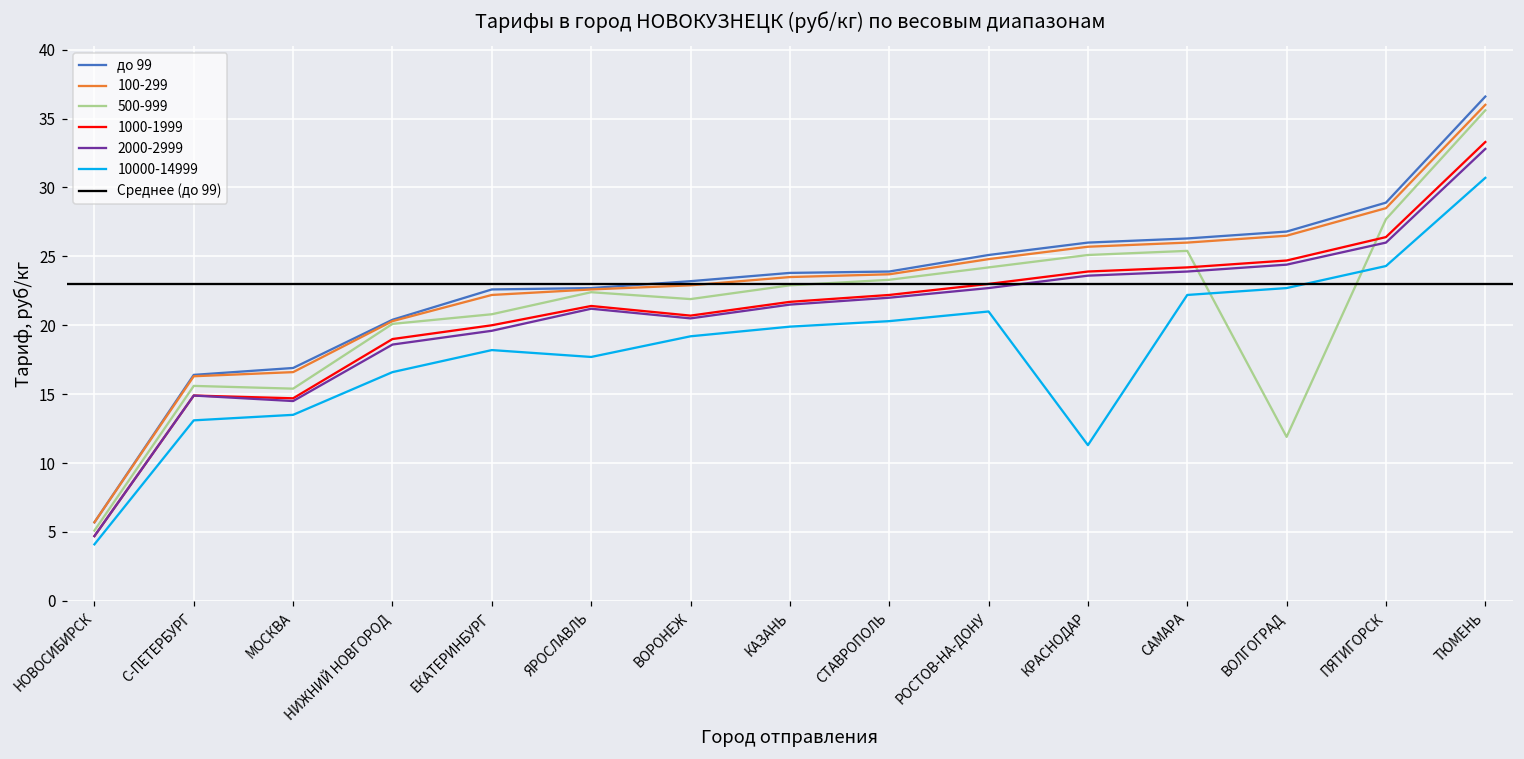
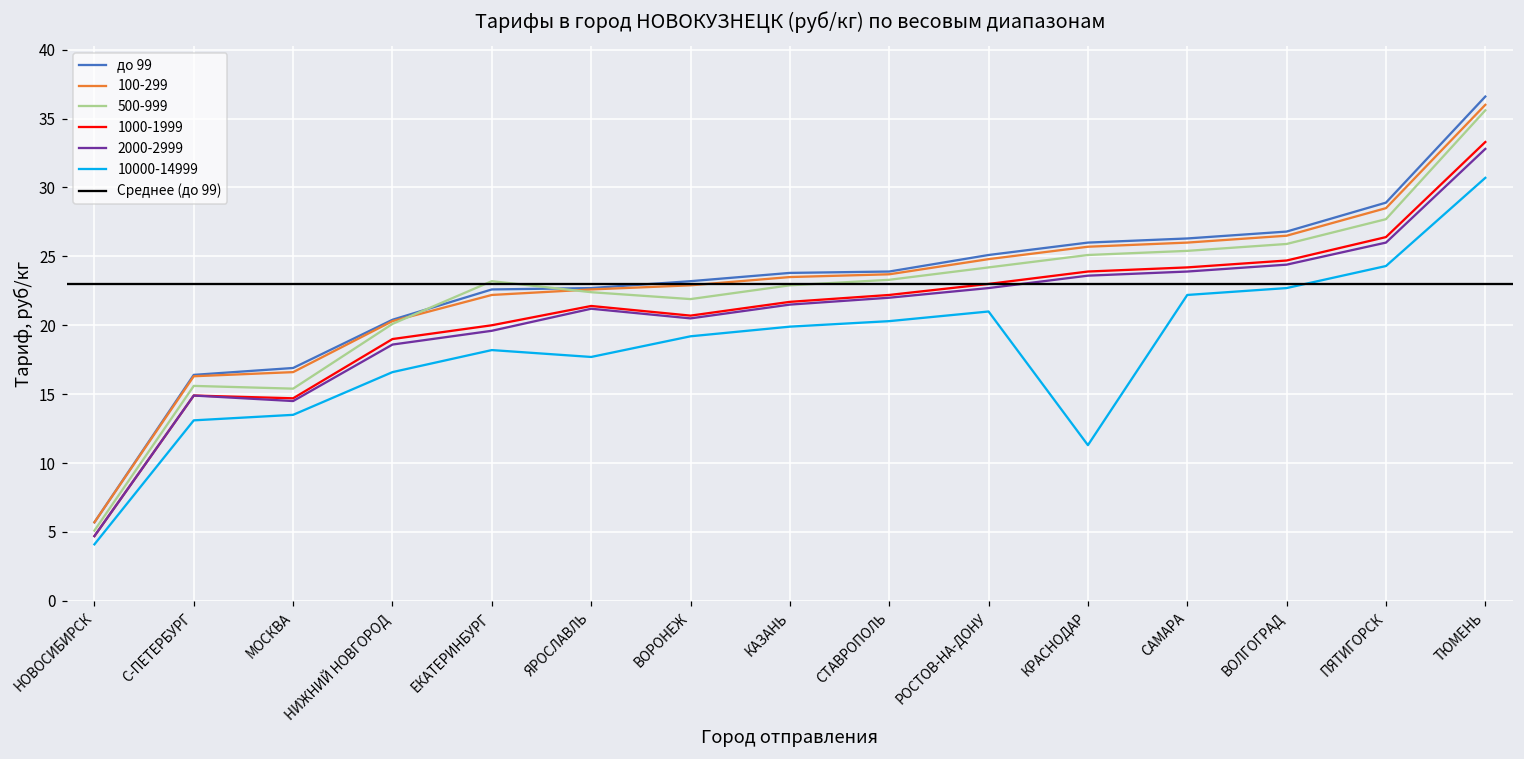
500-999, ЕКАТЕРИНБУРГ: 20.8 -> 23.2
500-999, ВОЛГОГРАД: 11.9 -> 25.9
